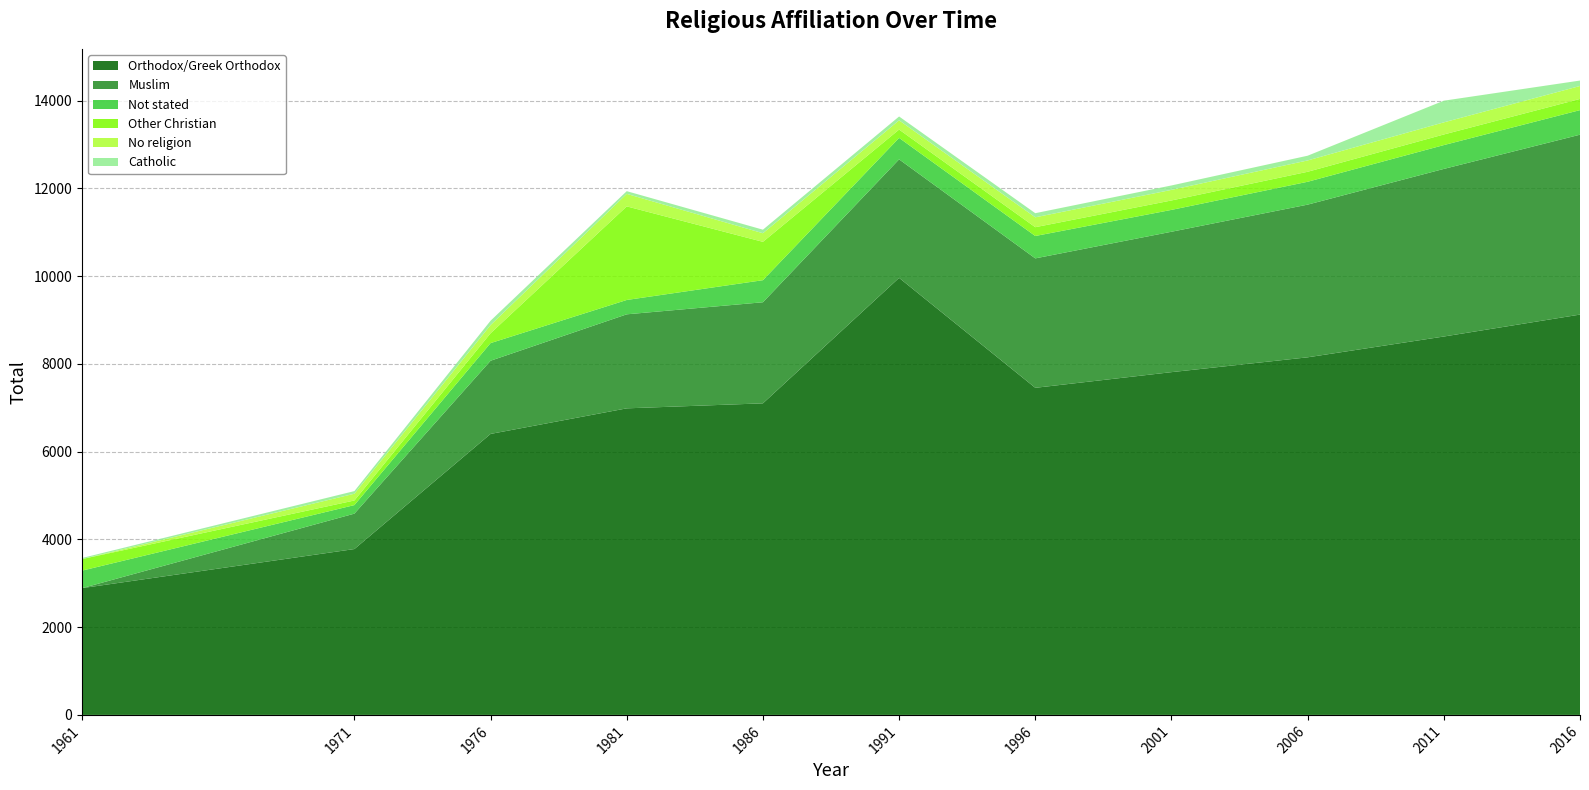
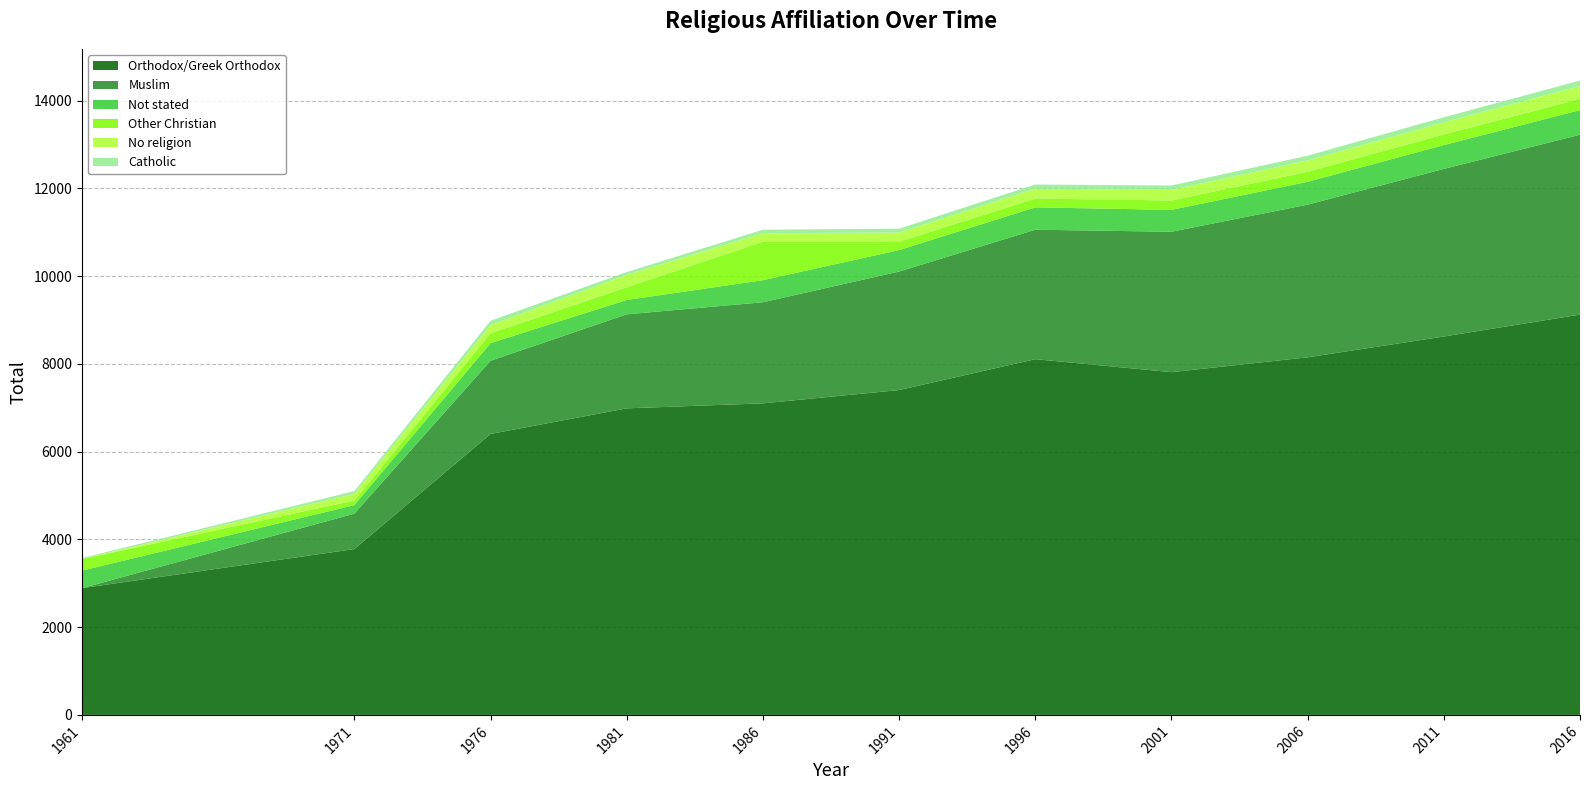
Other Christian, 1981: 2100 -> 300
Orthodox/Greek Orthodox, 1991: 10000 -> 7400
Orthodox/Greek Orthodox, 1996: 7500 -> 8100
Catholic, 2011: 500 -> 100
